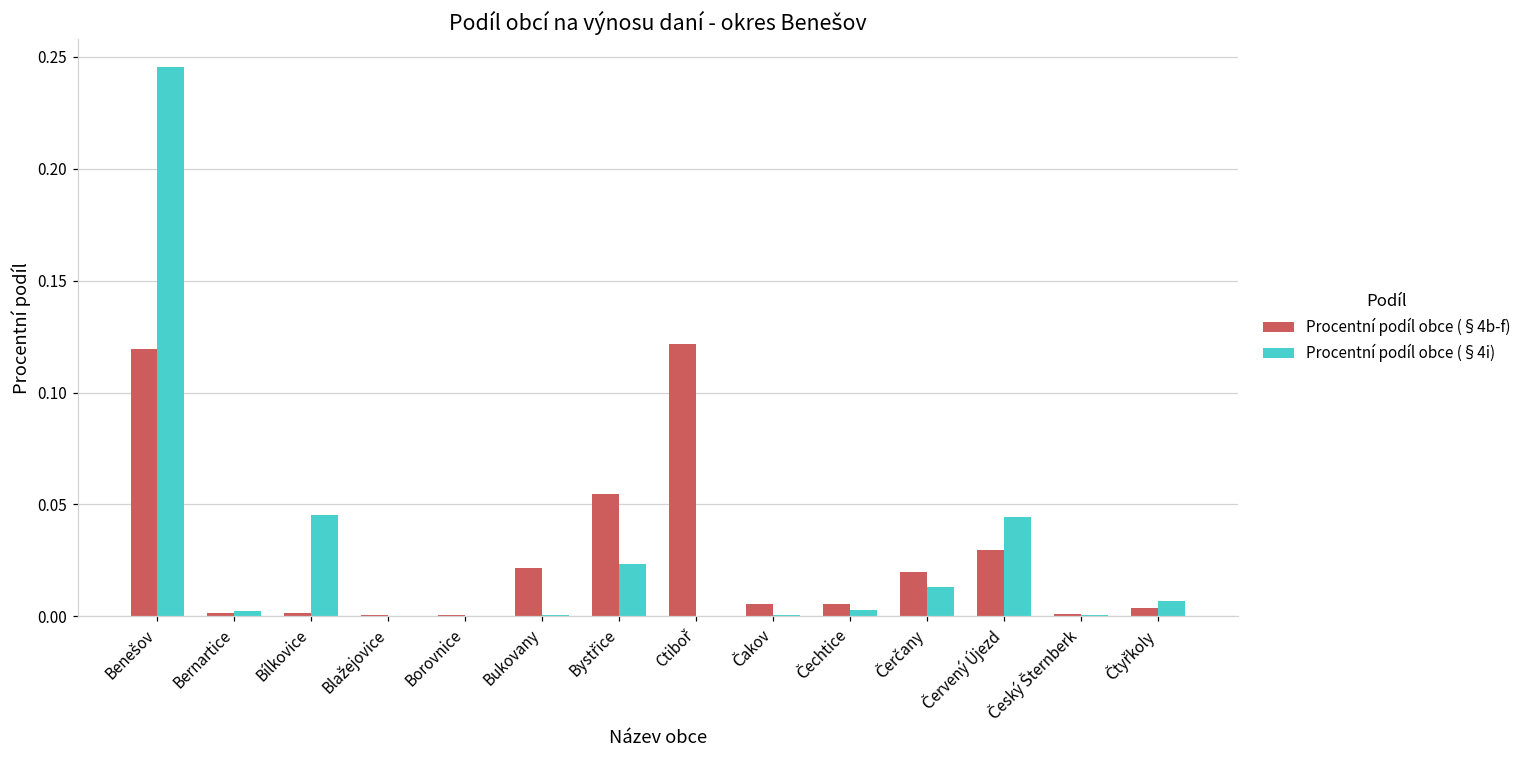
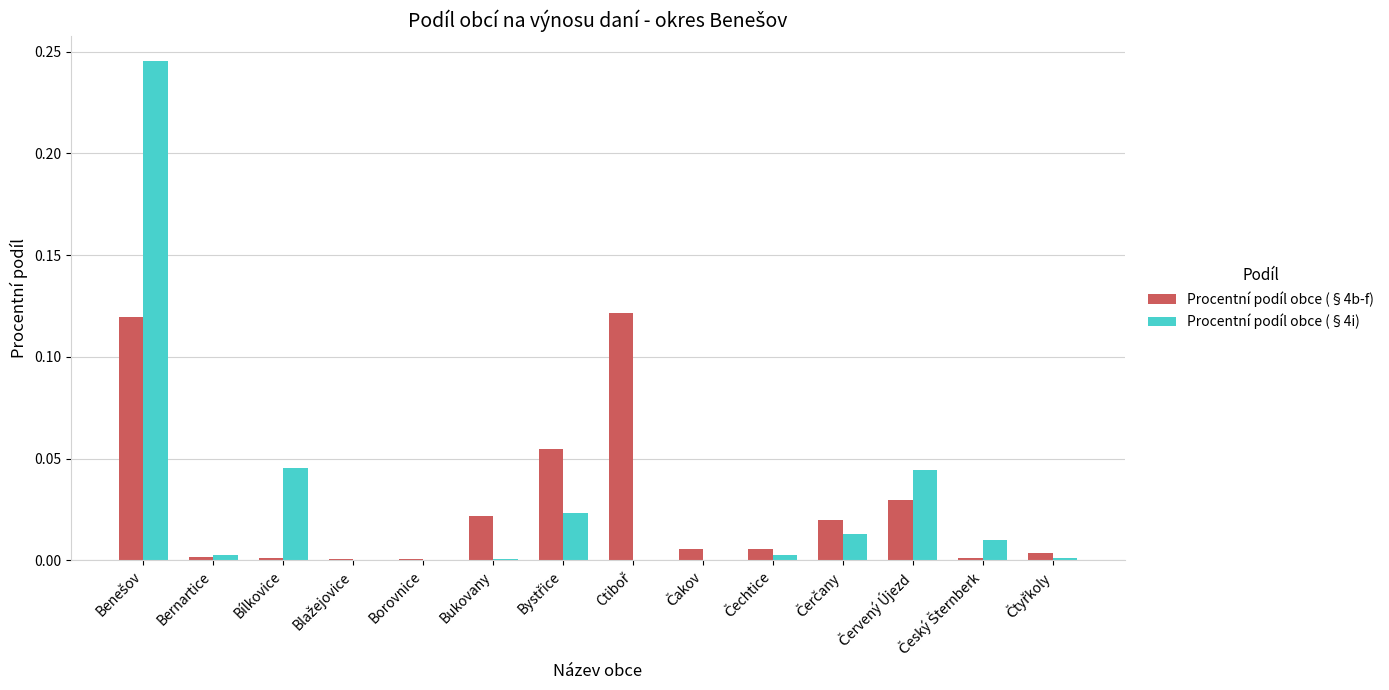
Procentní podíl obce (§4i), Český Šternberk: 0.001 -> 0.010
Procentní podíl obce (§4i), Čtyřkoly: 0.007 -> 0.001
